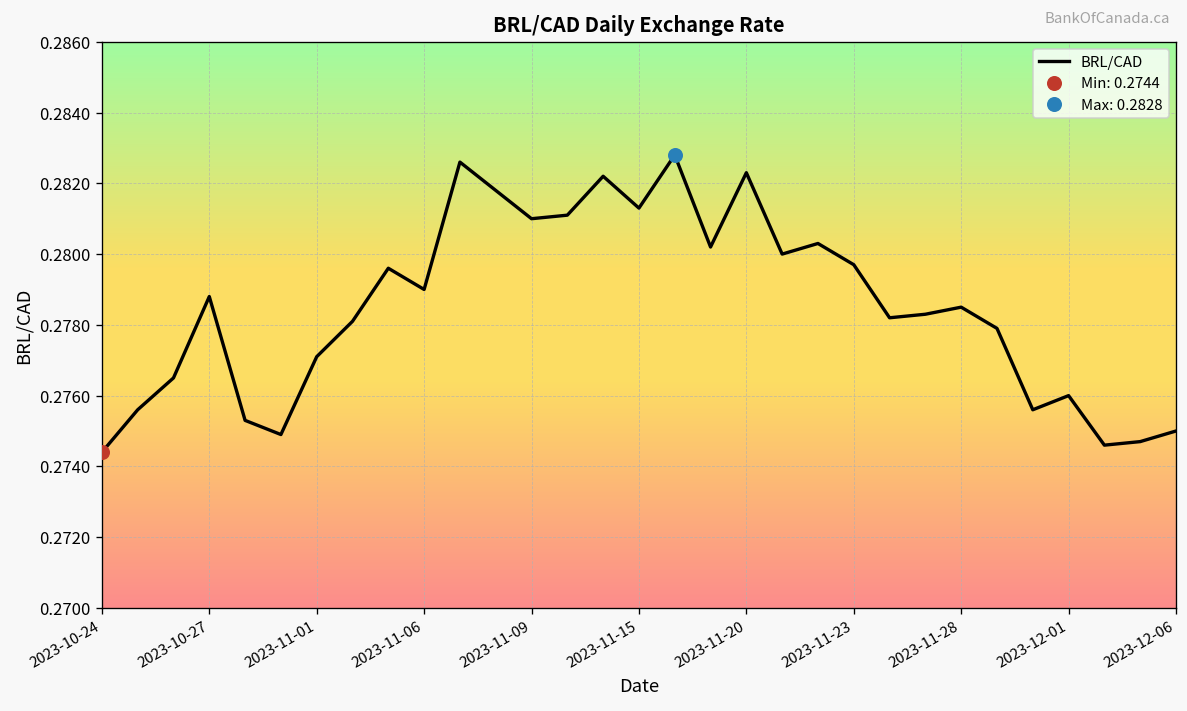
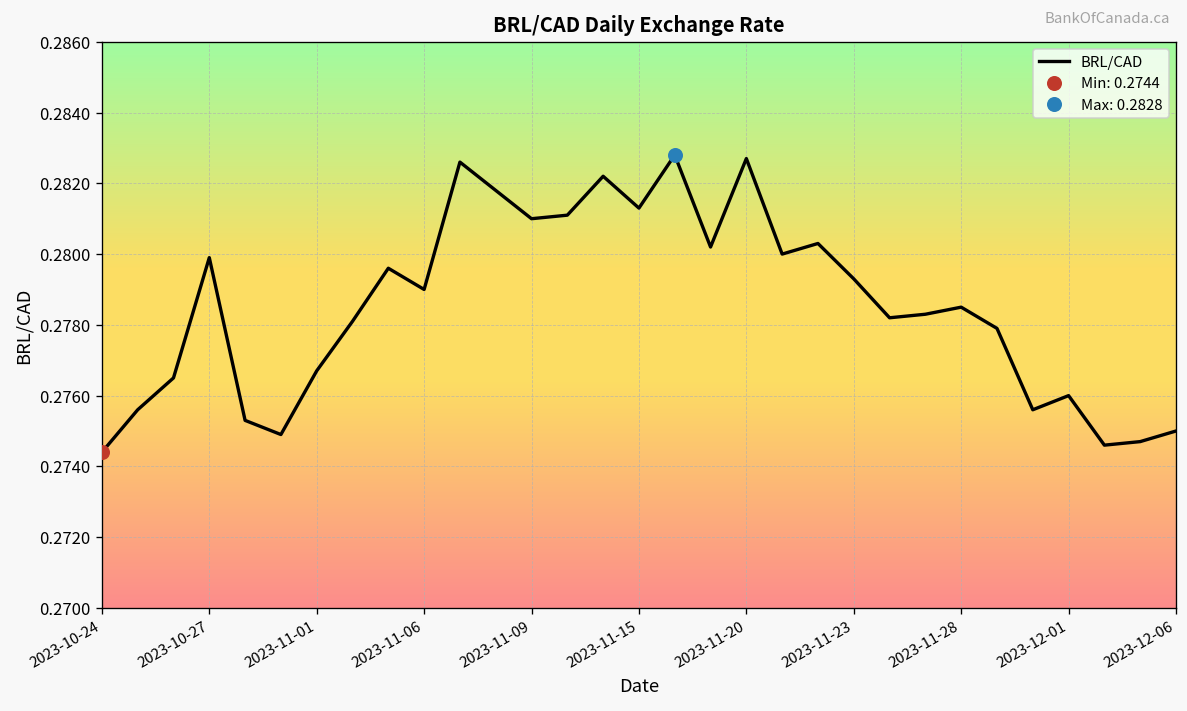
BRL/CAD, 2023-10-27: 0.2788 -> 0.2799
BRL/CAD, 2023-11-01: 0.2771 -> 0.2767
BRL/CAD, 2023-11-20: 0.2823 -> 0.2827
BRL/CAD, 2023-11-23: 0.2797 -> 0.2793
